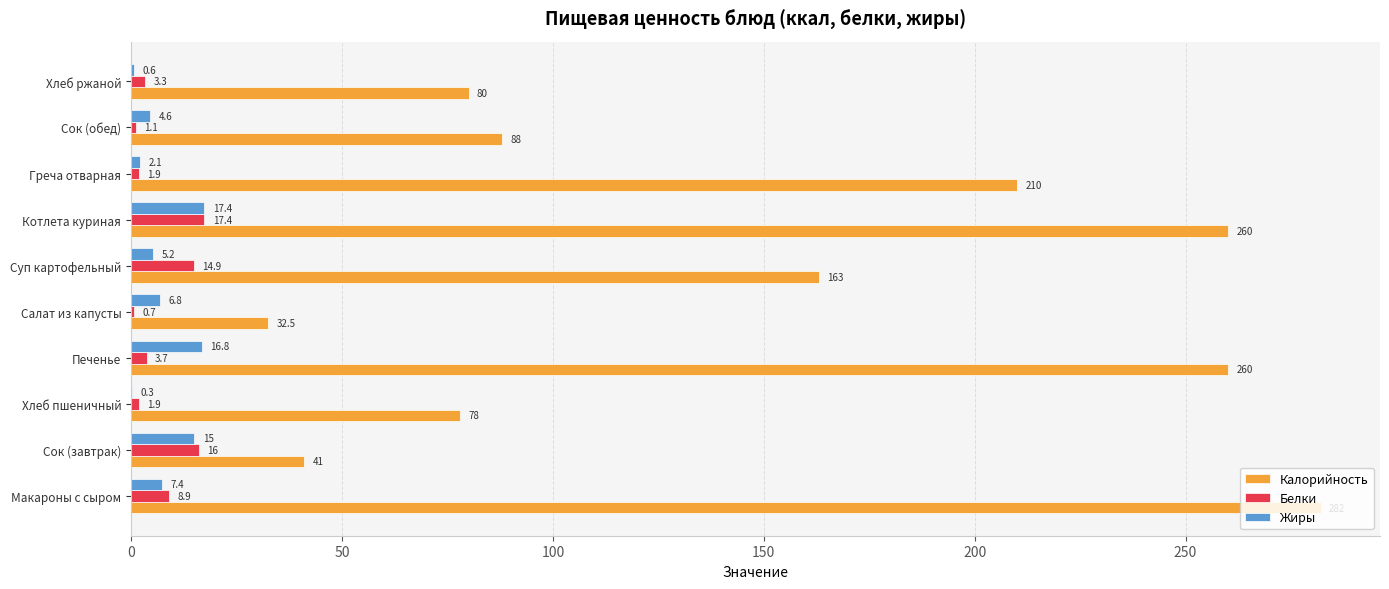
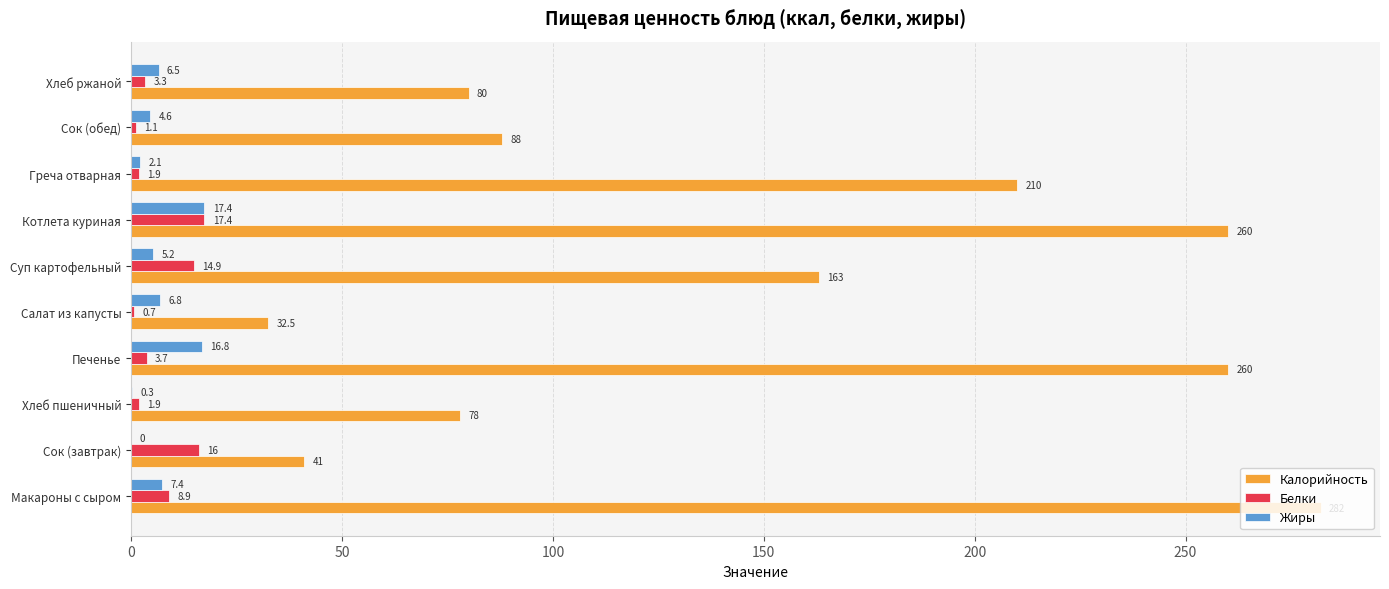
Жиры, Хлеб ржаной: 0.6 -> 6.5
Жиры, Сок (завтрак): 15 -> 0
